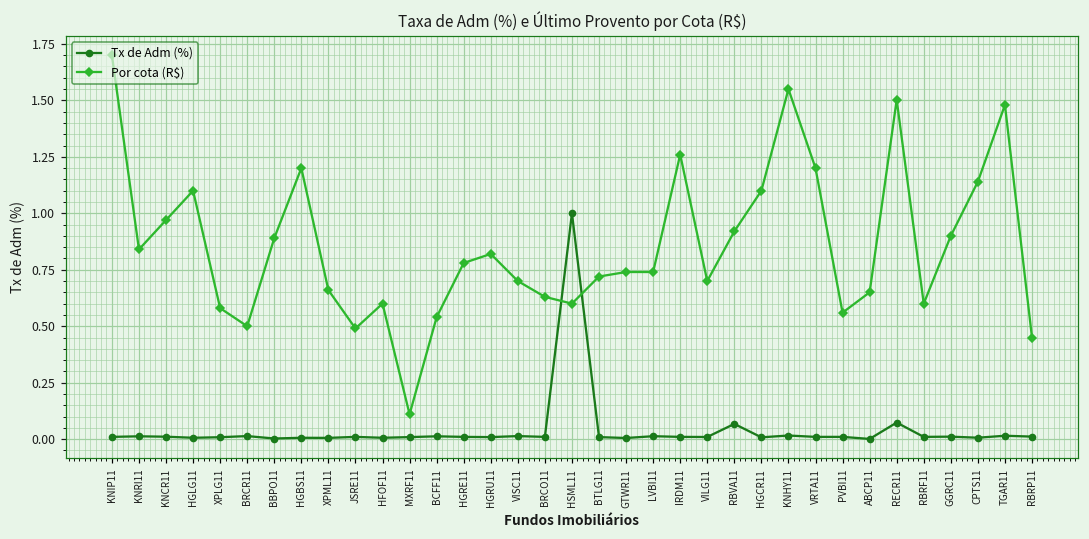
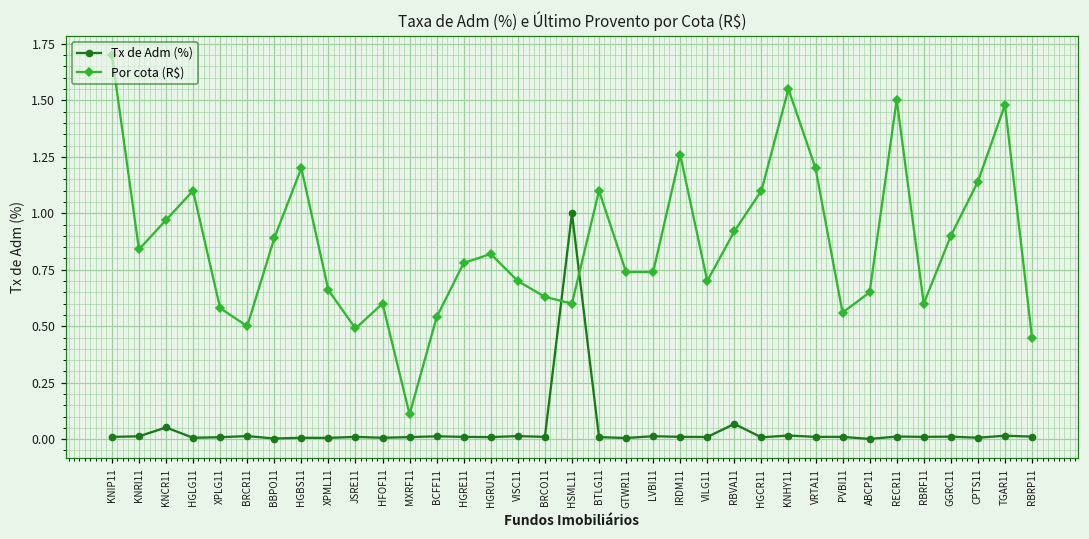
Tx de Adm (%), KNCR11: 0.01 -> 0.05
Por cota (R$), BTLG11: 0.72 -> 1.10
Tx de Adm (%), RECR11: 0.07 -> 0.01
